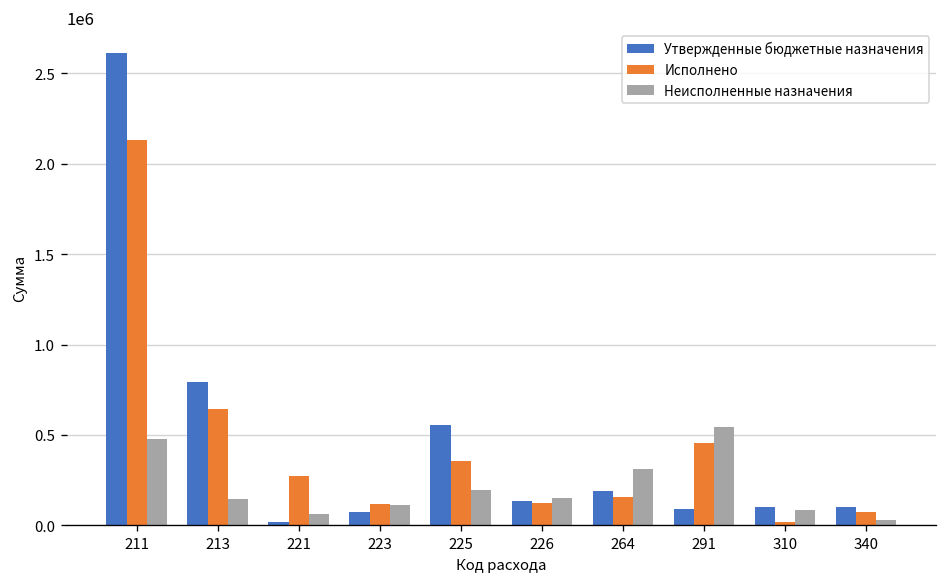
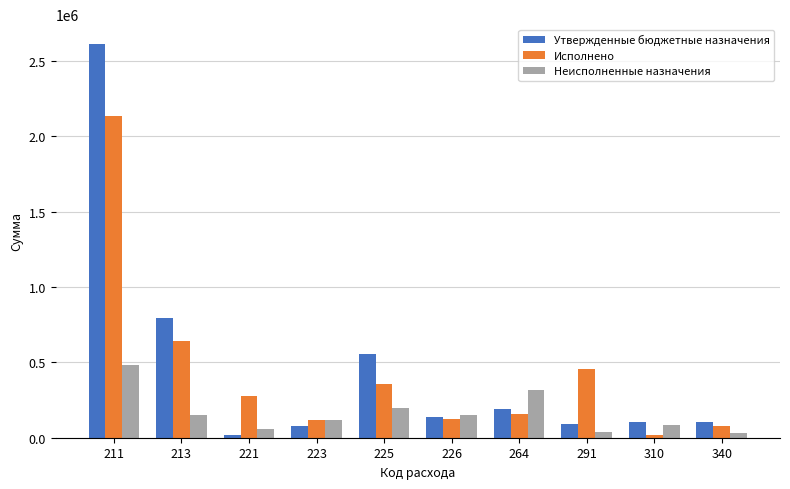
Неисполненные назначения, 291: 540000 -> 40000
